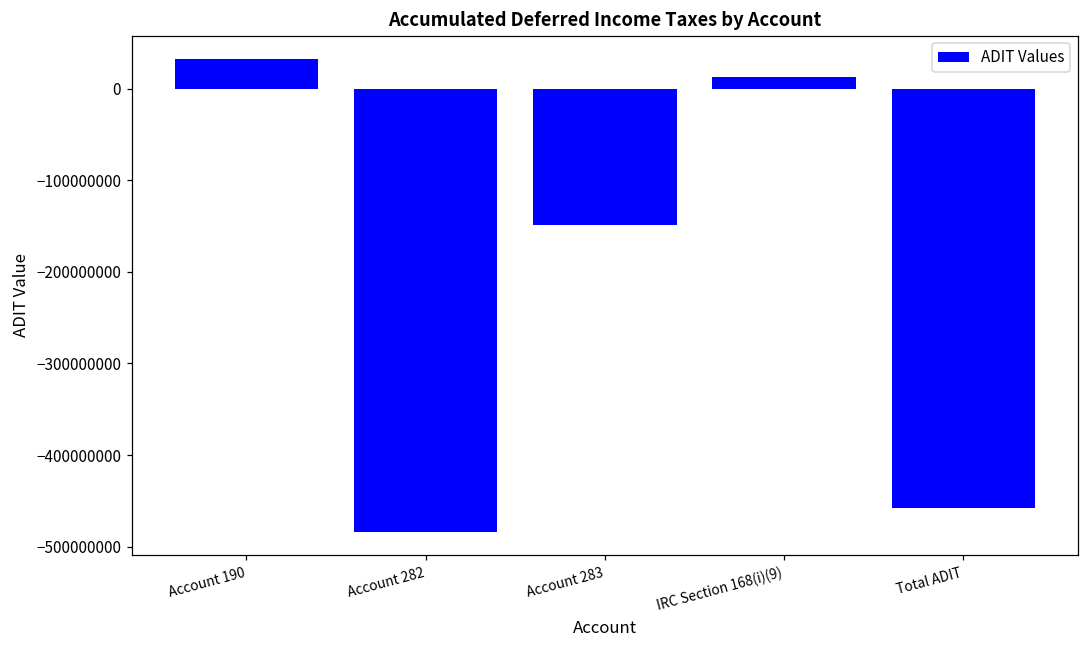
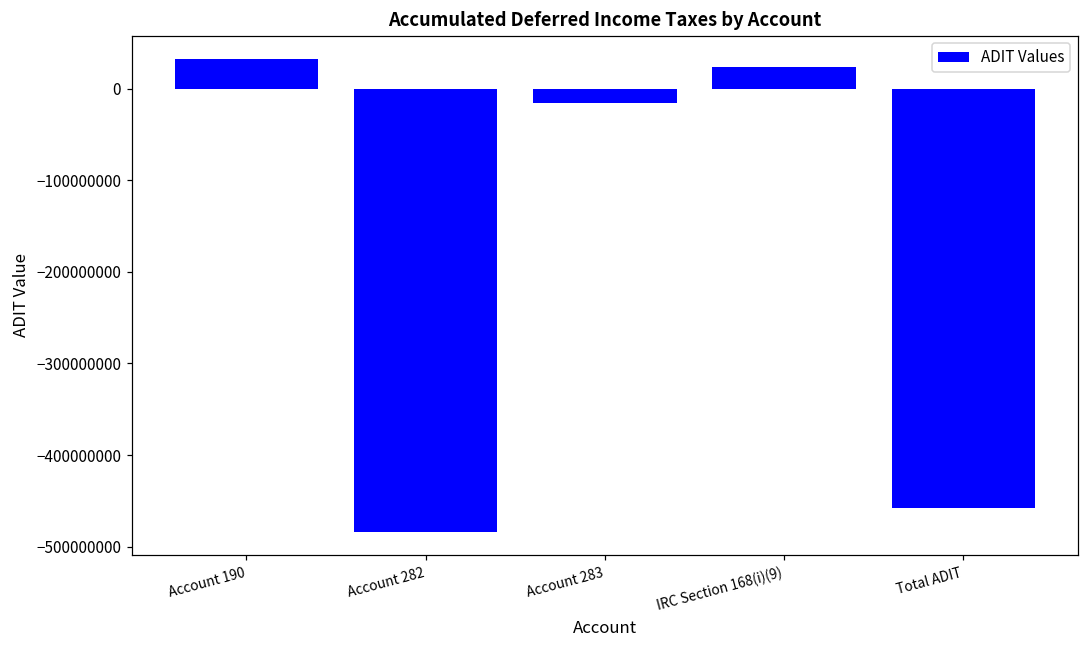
Account 283: -150000000 -> -20000000
IRC Section 168(i)(9): 10000000 -> 20000000
